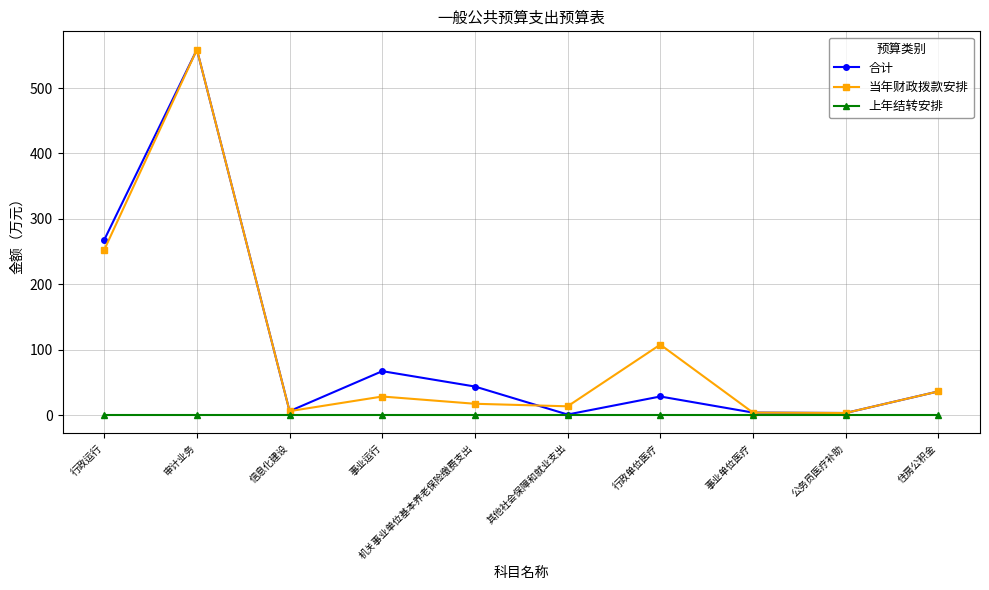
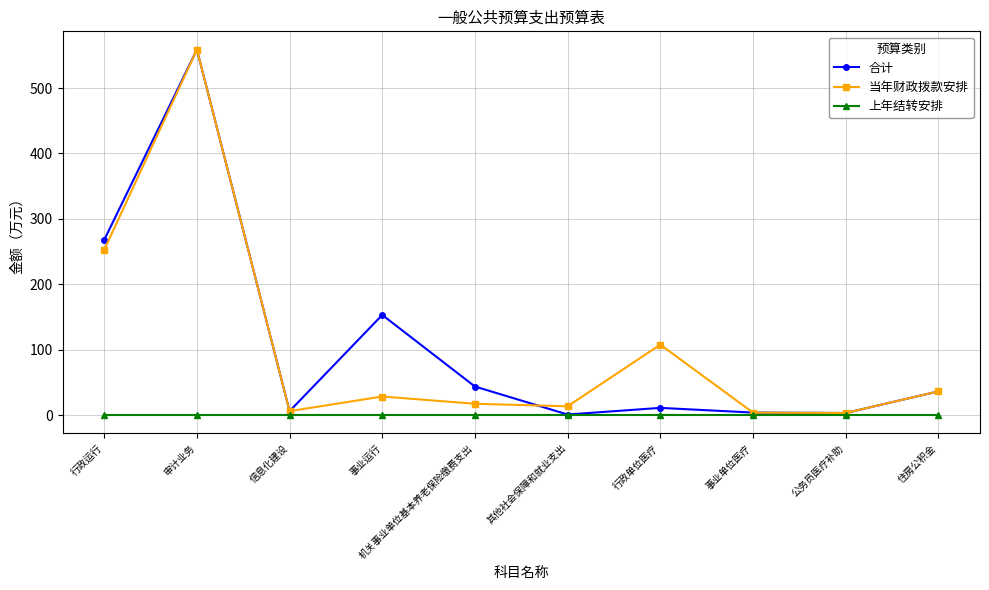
合计, 事业运行: 70 -> 150
合计, 行政单位医疗: 30 -> 10
